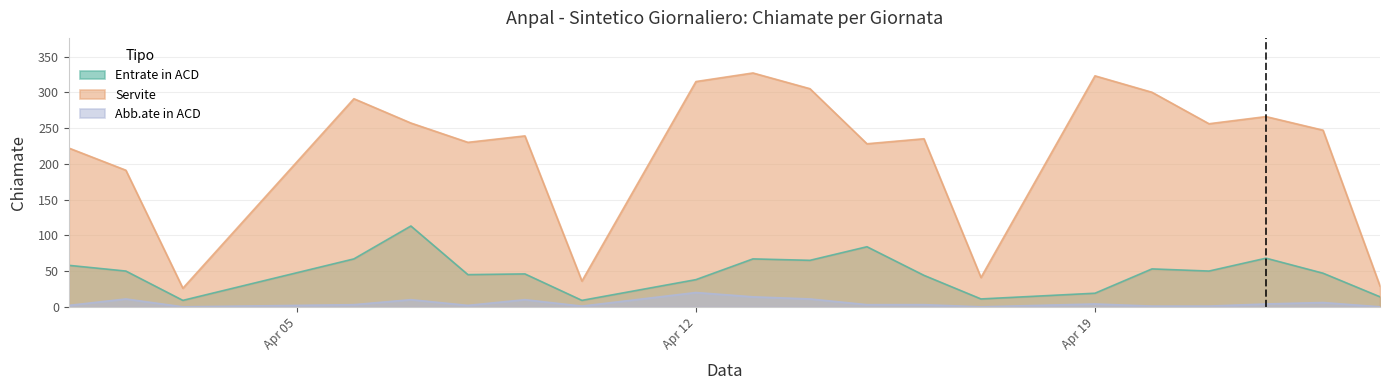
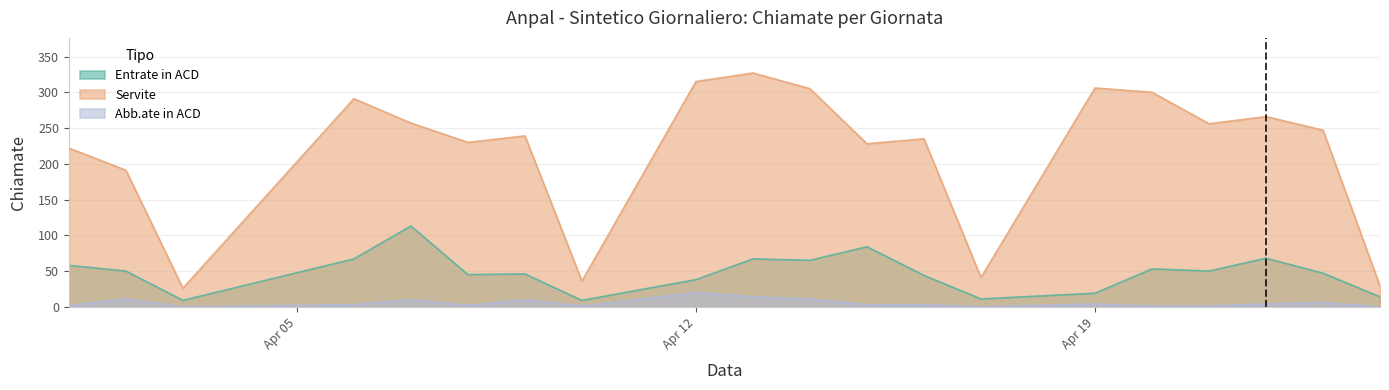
Servite, Apr 19: 320 -> 310
